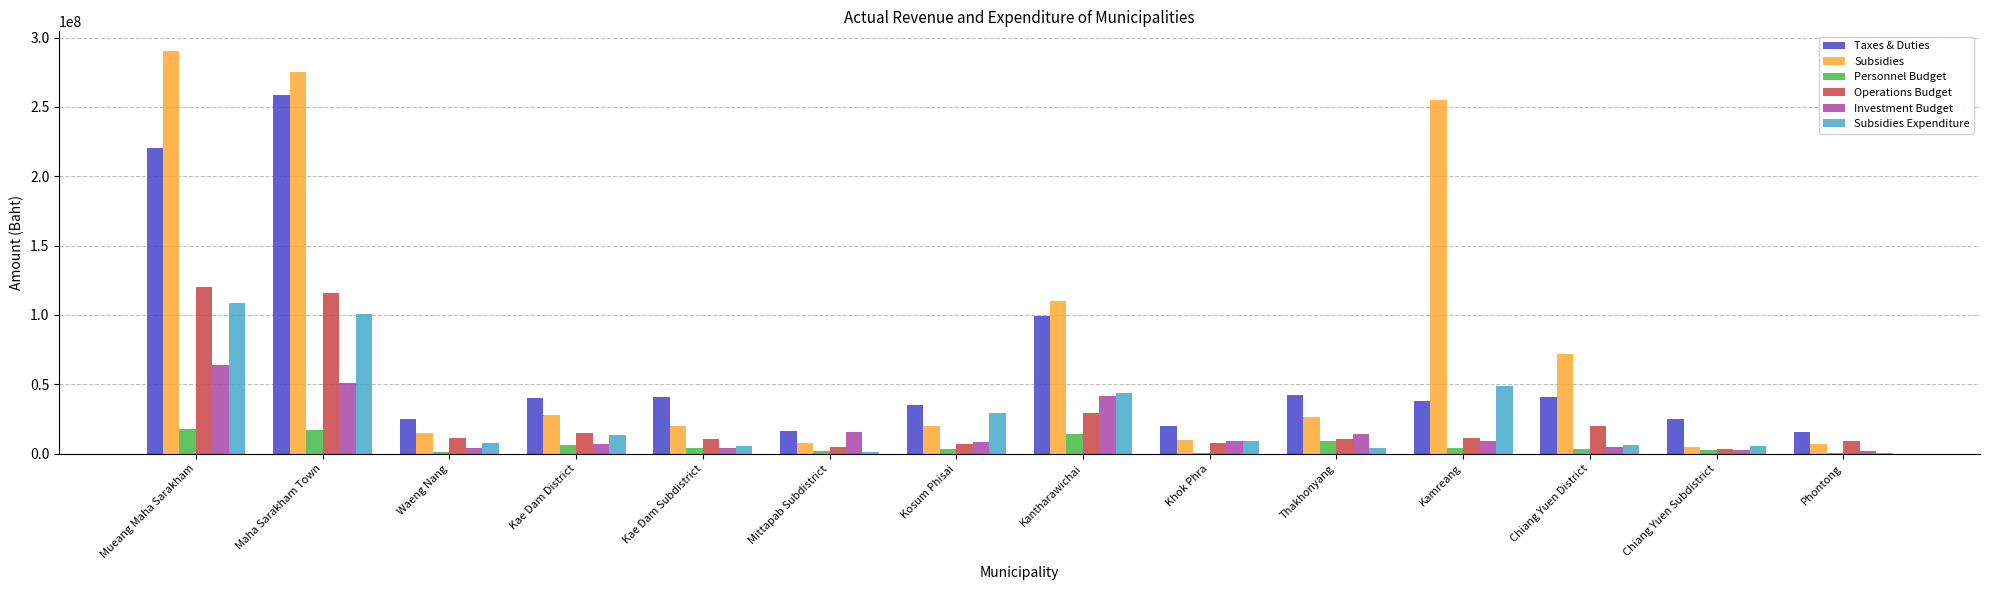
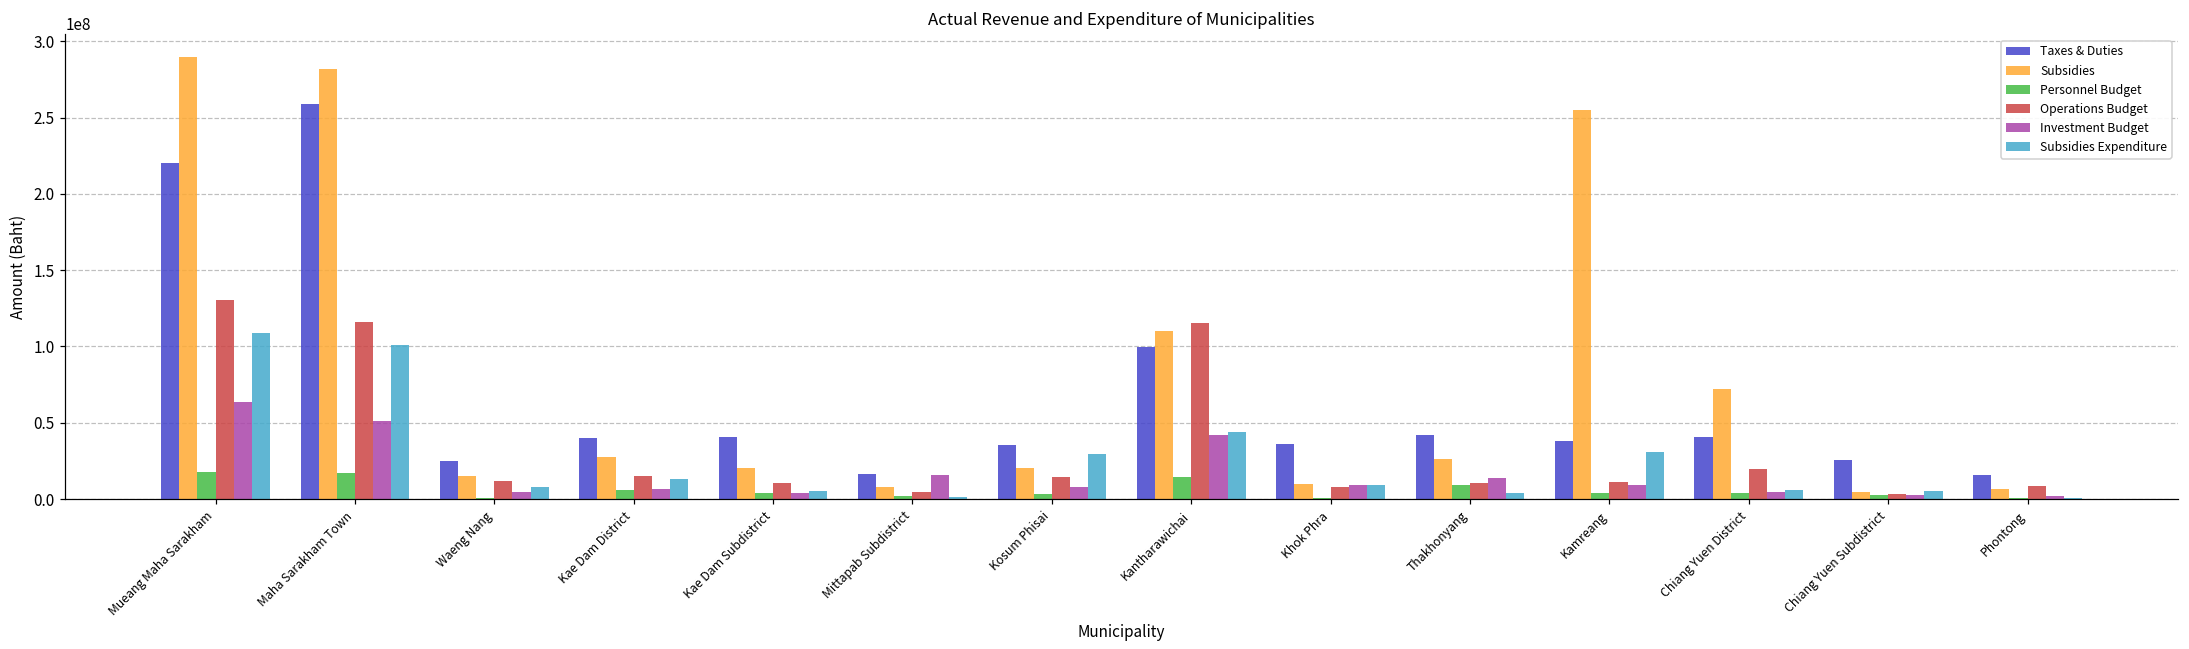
Operations Budget, Mueang Maha Sarakham: 120000000 -> 130000000
Subsidies, Maha Sarakham Town: 275000000 -> 282000000
Operations Budget, Kosum Phisai: 7000000 -> 15000000
Operations Budget, Kantharawichai: 29000000 -> 115000000
Taxes & Duties, Khok Phra: 20000000 -> 36000000
Subsidies Expenditure, Kamreang: 49000000 -> 31000000
